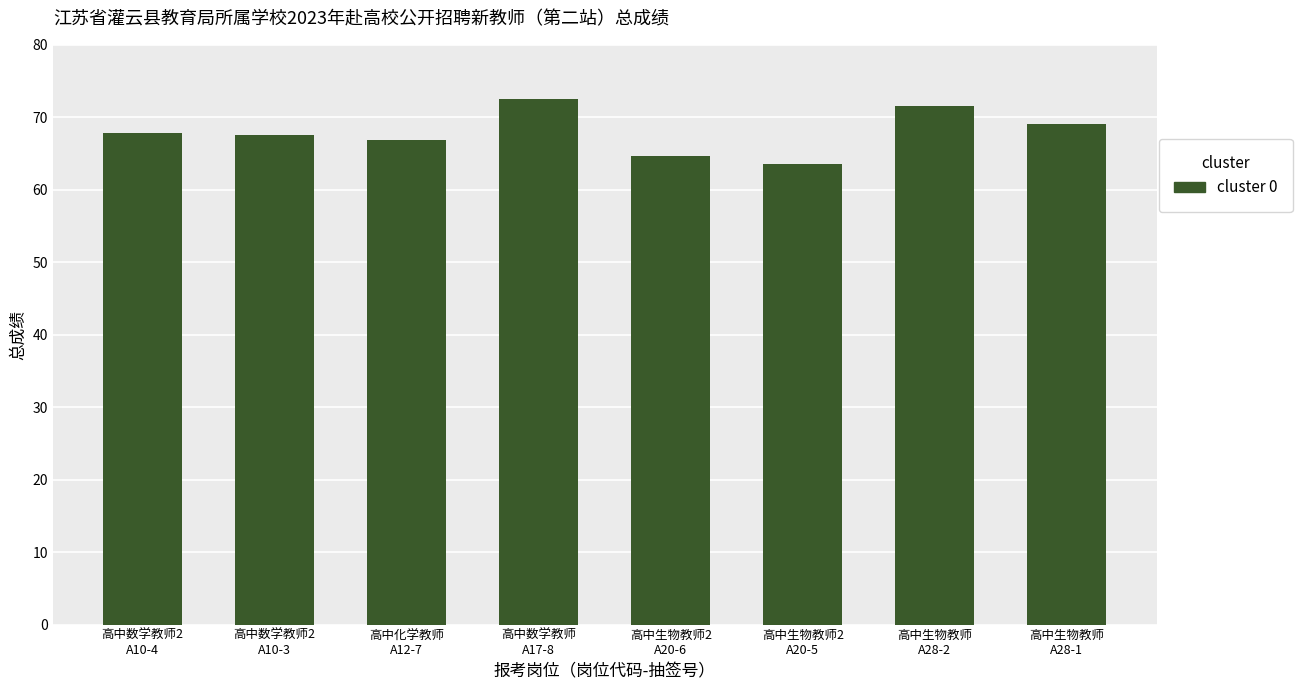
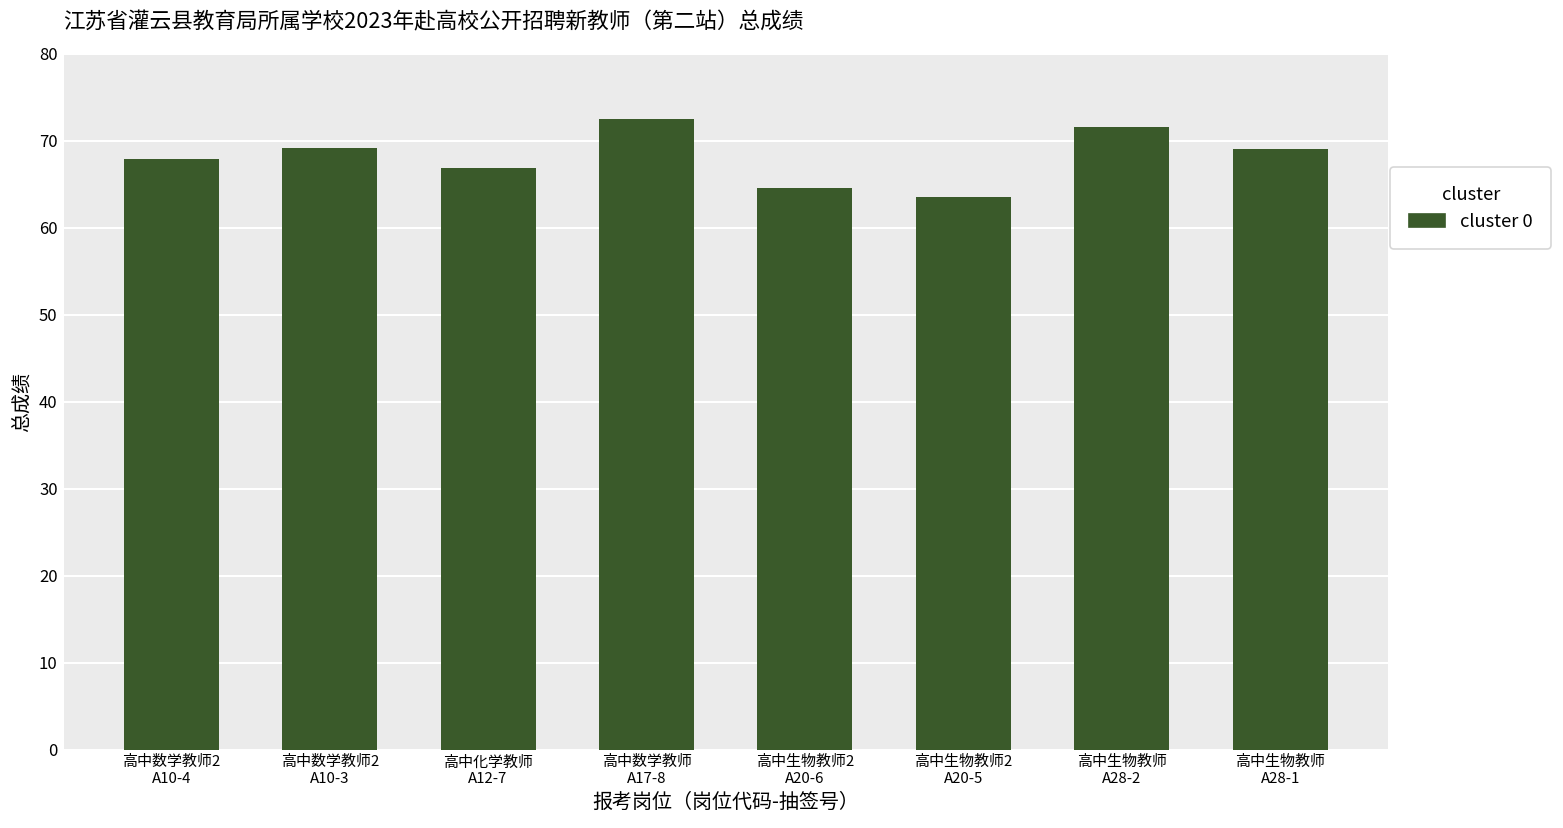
高中数学教师2 A10-3: 68 -> 69
